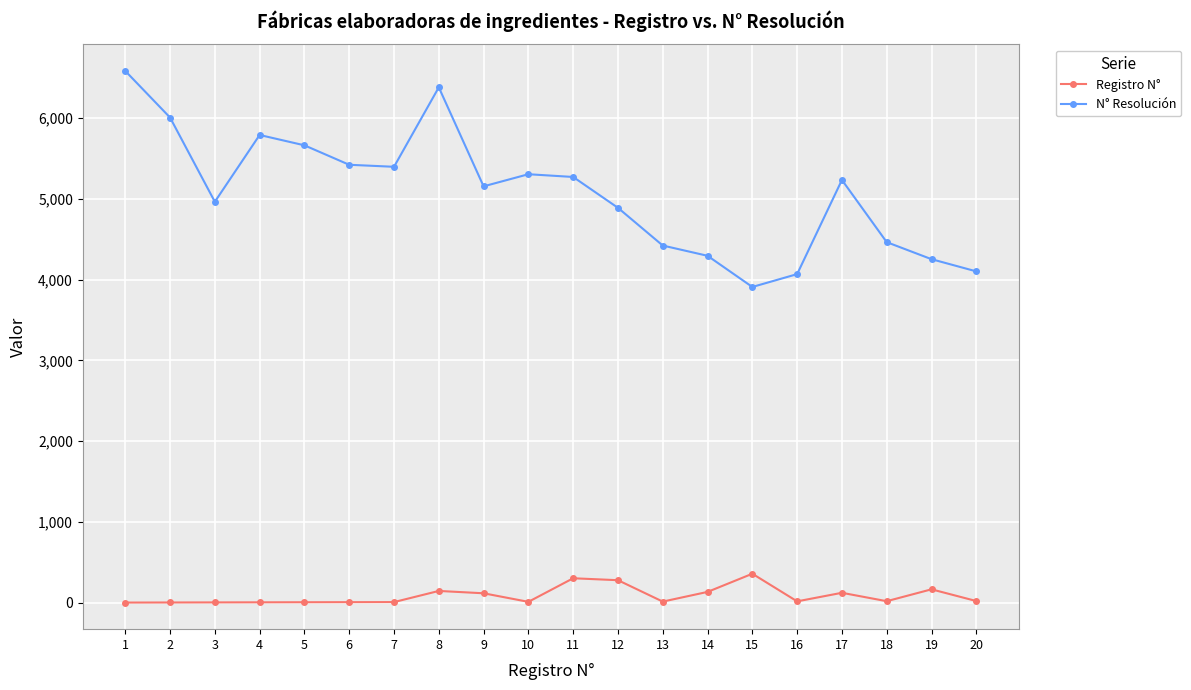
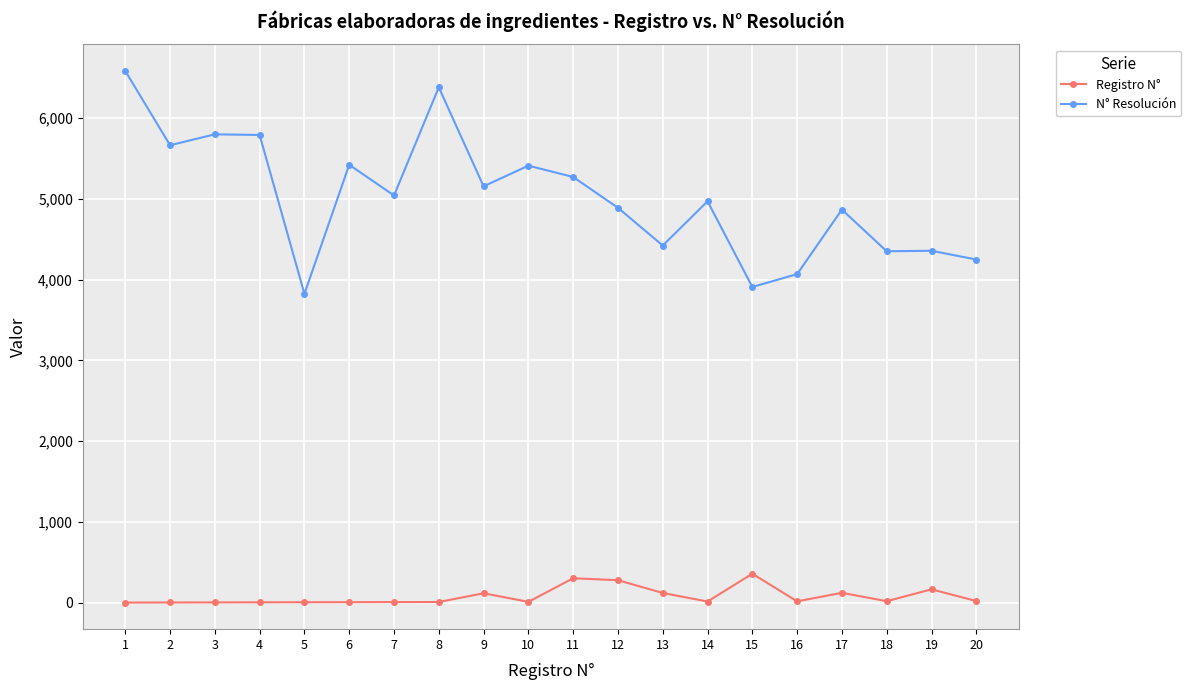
N° Resolución, 2: 6,000 -> 5,700
N° Resolución, 3: 5,000 -> 5,800
N° Resolución, 5: 5,700 -> 3,800
N° Resolución, 7: 5,400 -> 5,000
Registro N°, 8: 100 -> 0
N° Resolución, 10: 5,300 -> 5,400
Registro N°, 13: 0 -> 100
Registro N°, 14: 100 -> 0
N° Resolución, 14: 4,300 -> 5,000
N° Resolución, 17: 5,200 -> 4,900
N° Resolución, 18: 4,500 -> 4,400
N° Resolución, 19: 4,300 -> 4,400
N° Resolución, 20: 4,100 -> 4,200
